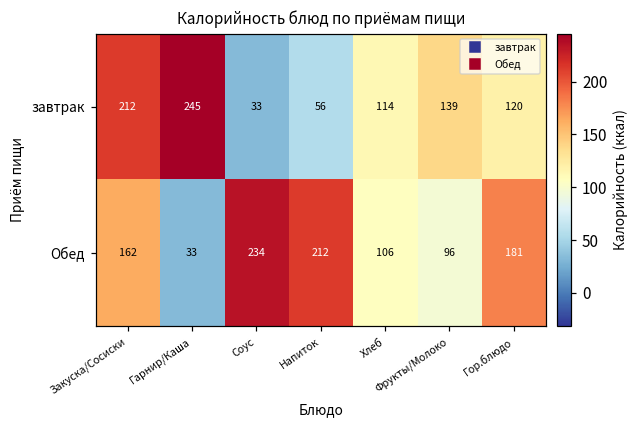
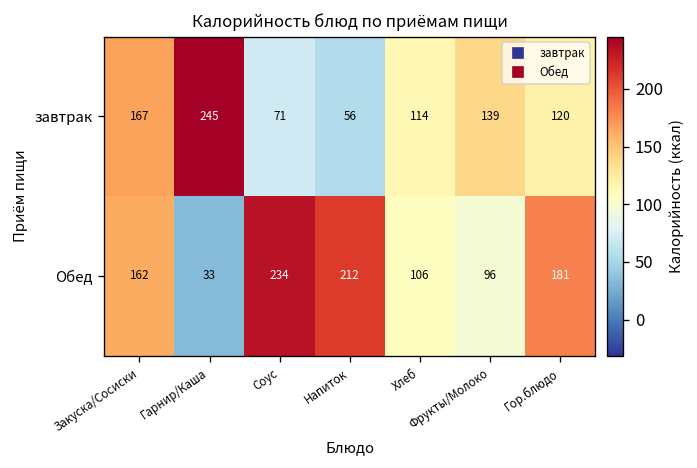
завтрак, Закуска/Сосиски: 212 -> 167
завтрак, Соус: 33 -> 71
